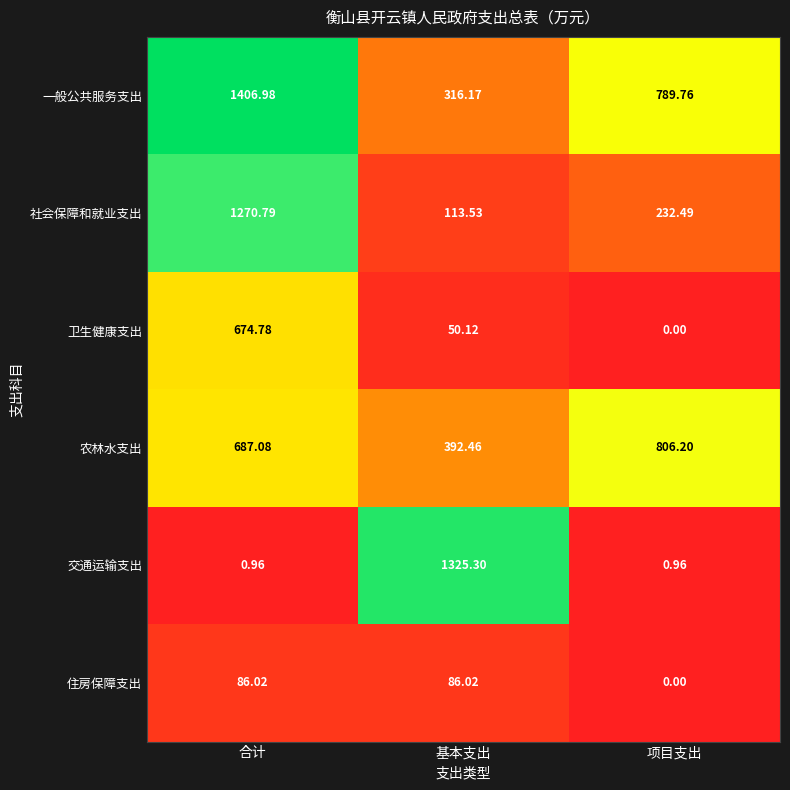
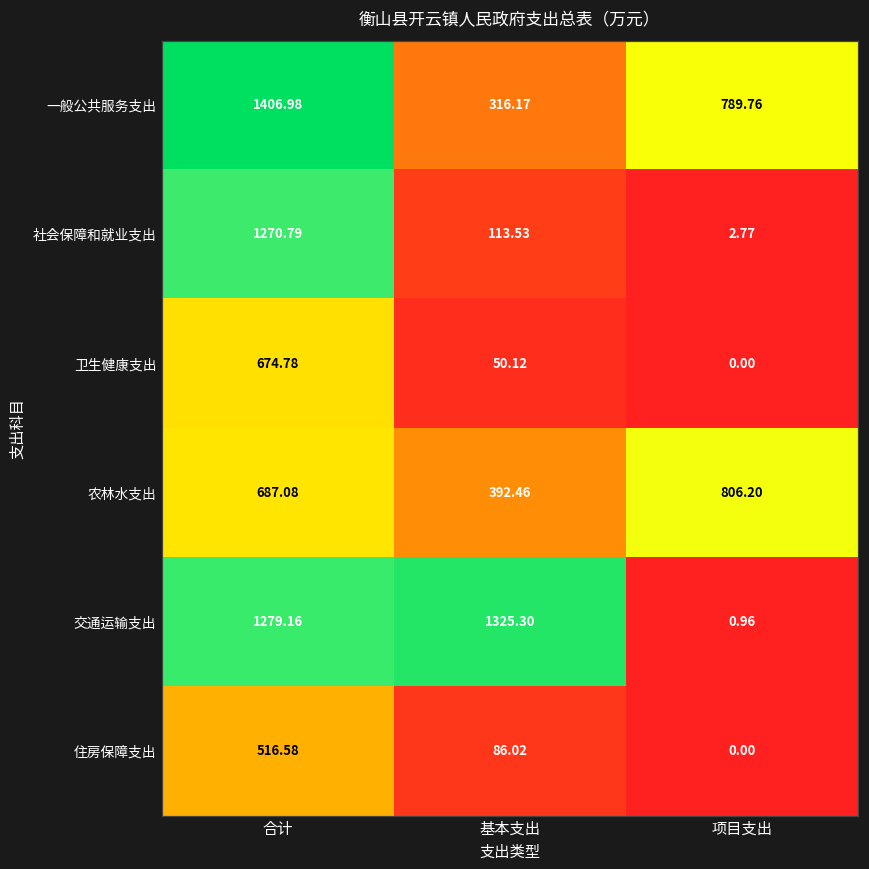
社会保障和就业支出, 项目支出: 232.49 -> 2.77
交通运输支出, 合计: 0.96 -> 1279.16
住房保障支出, 合计: 86.02 -> 516.58
